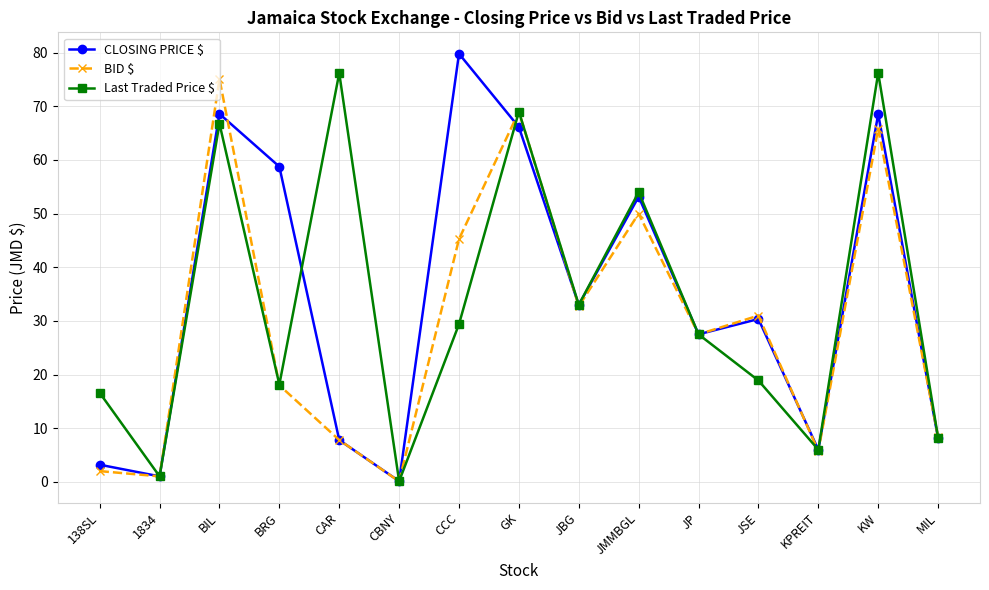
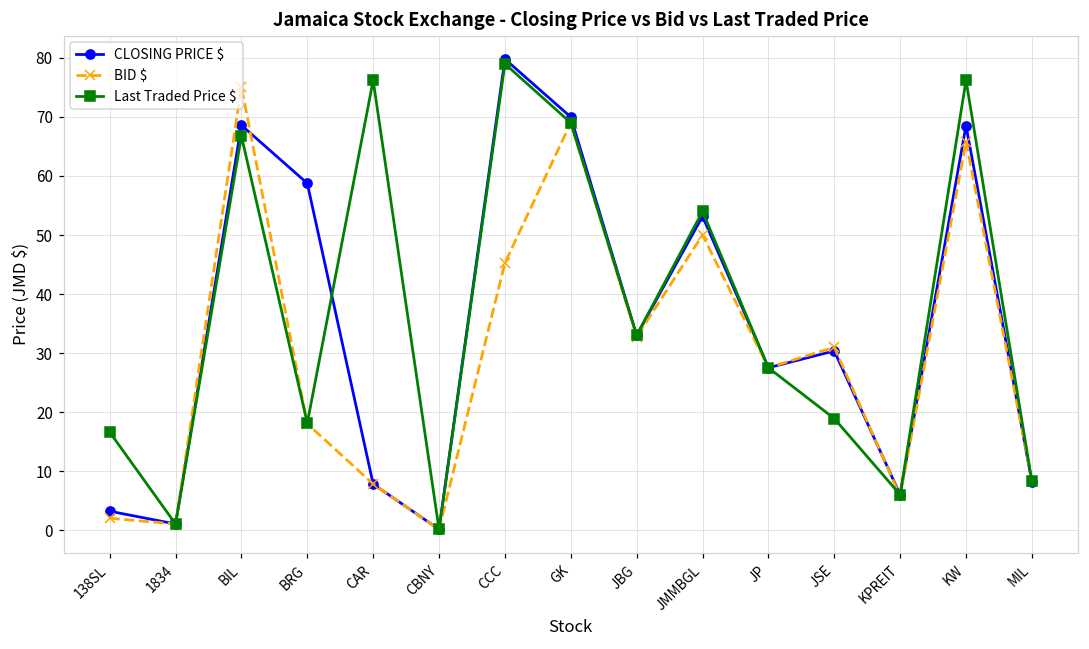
Last Traded Price $, CCC: 29 -> 79
CLOSING PRICE $, GK: 66 -> 70
